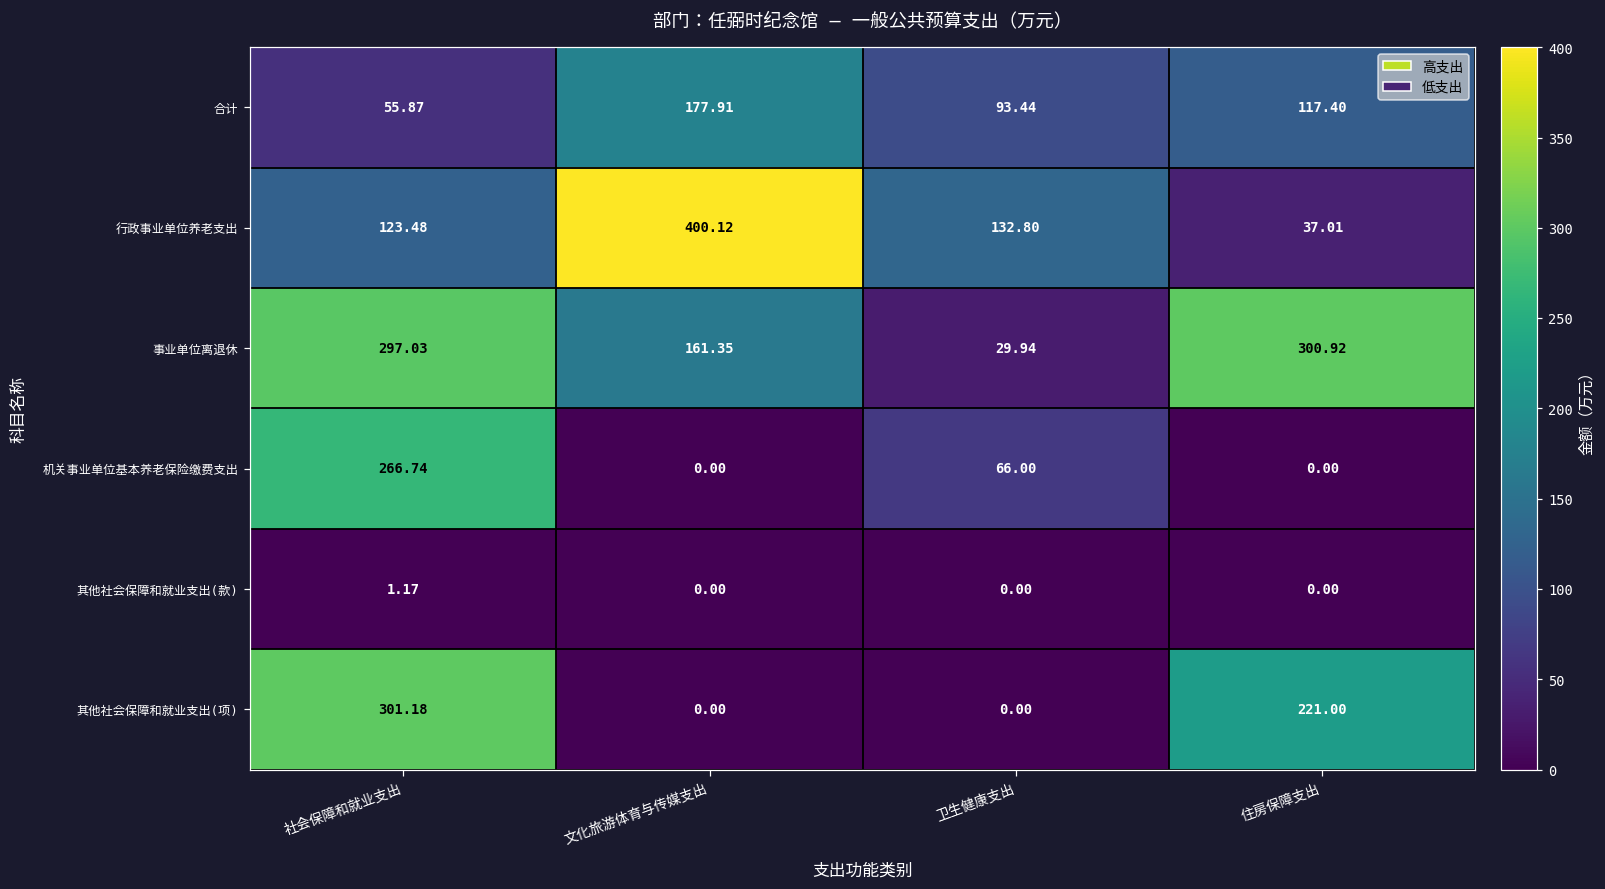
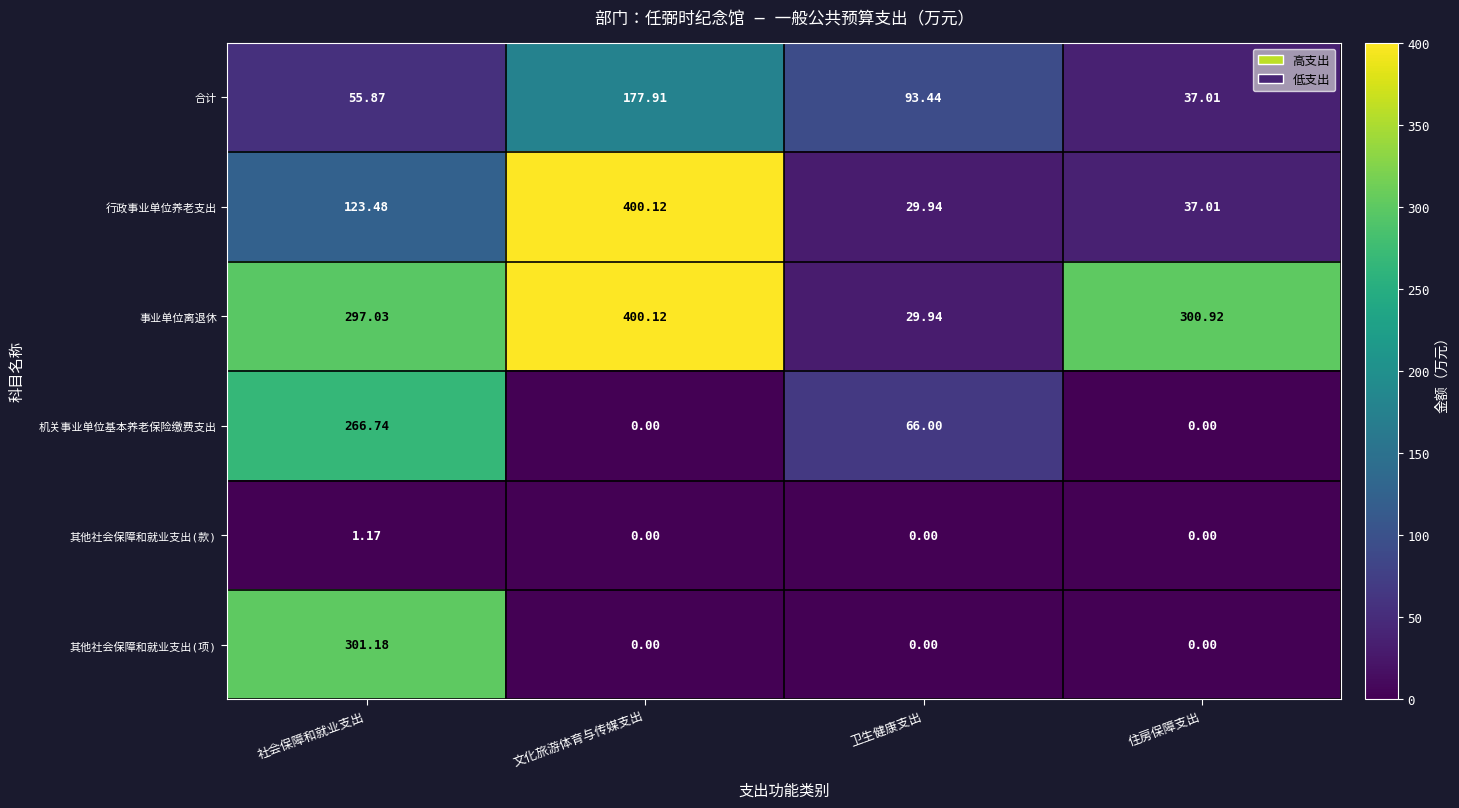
合计, 住房保障支出: 117.40 -> 37.01
行政事业单位养老支出, 卫生健康支出: 132.80 -> 29.94
事业单位离退休, 文化旅游体育与传媒支出: 161.35 -> 400.12
其他社会保障和就业支出(项), 住房保障支出: 221.00 -> 0.00
